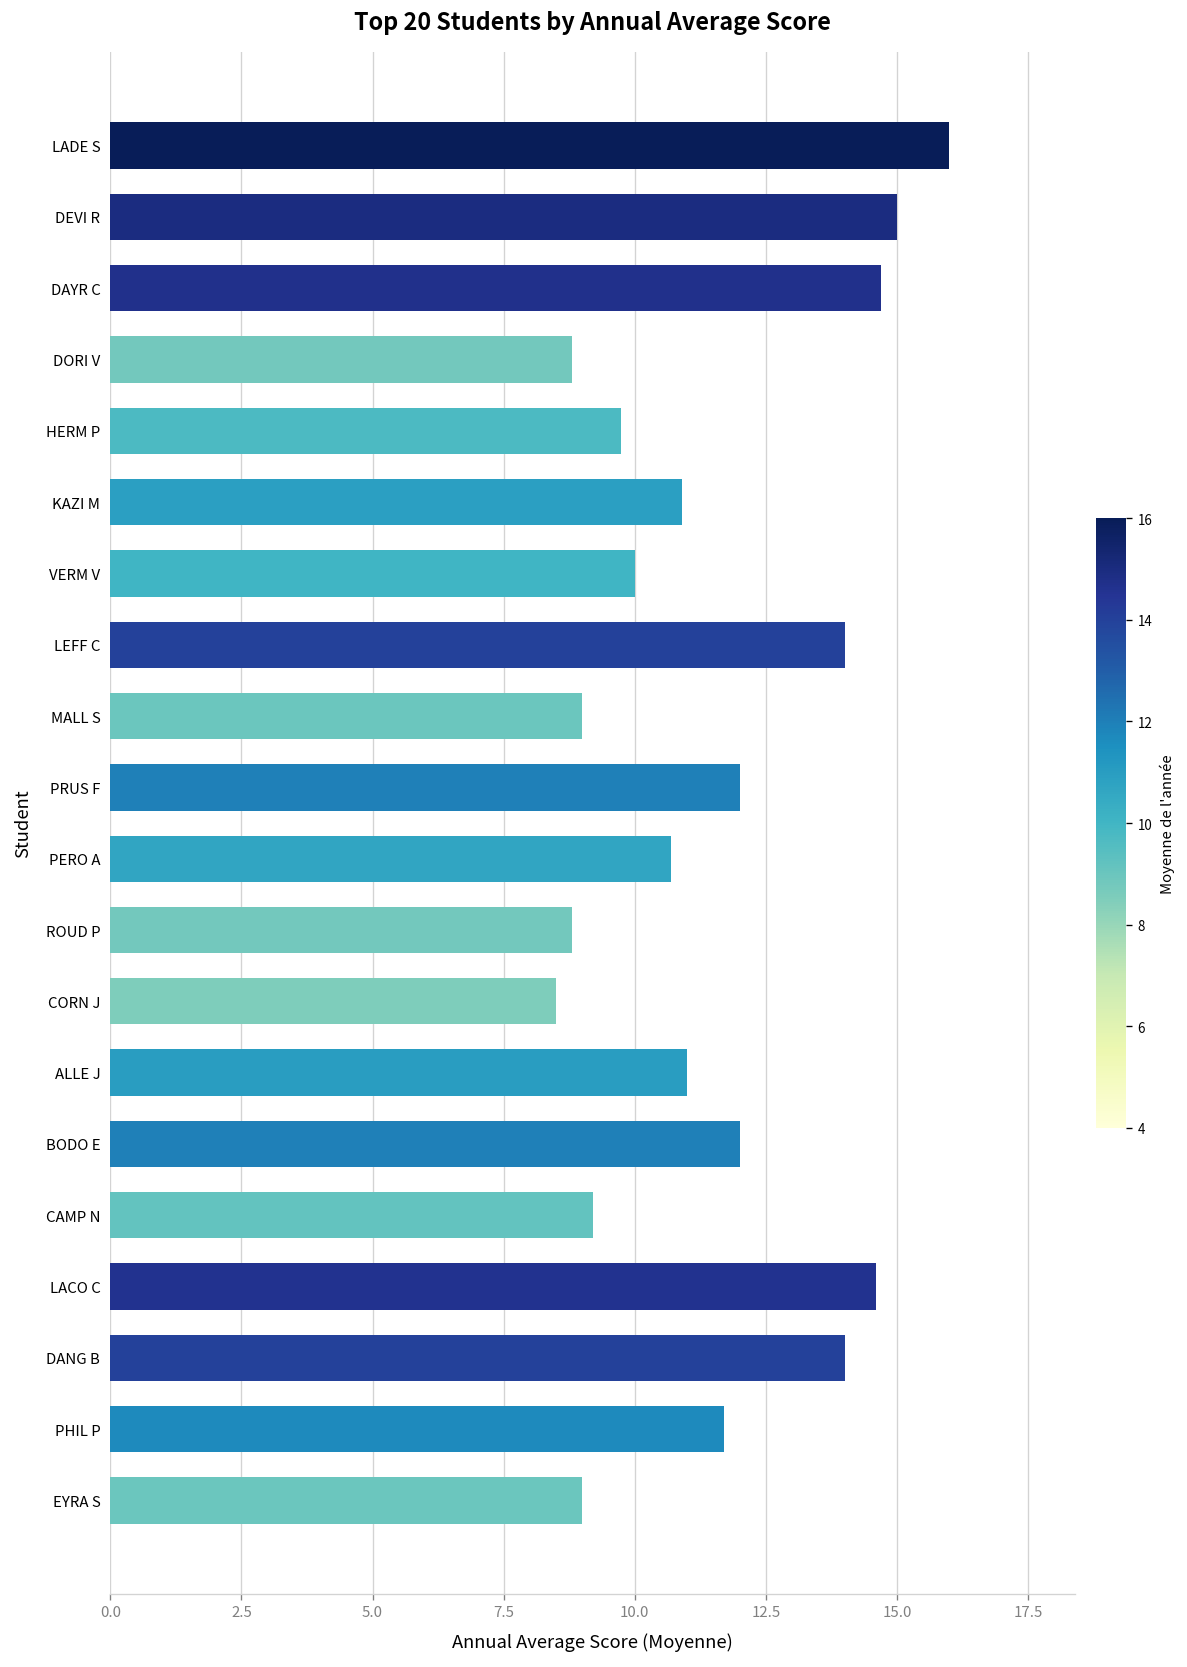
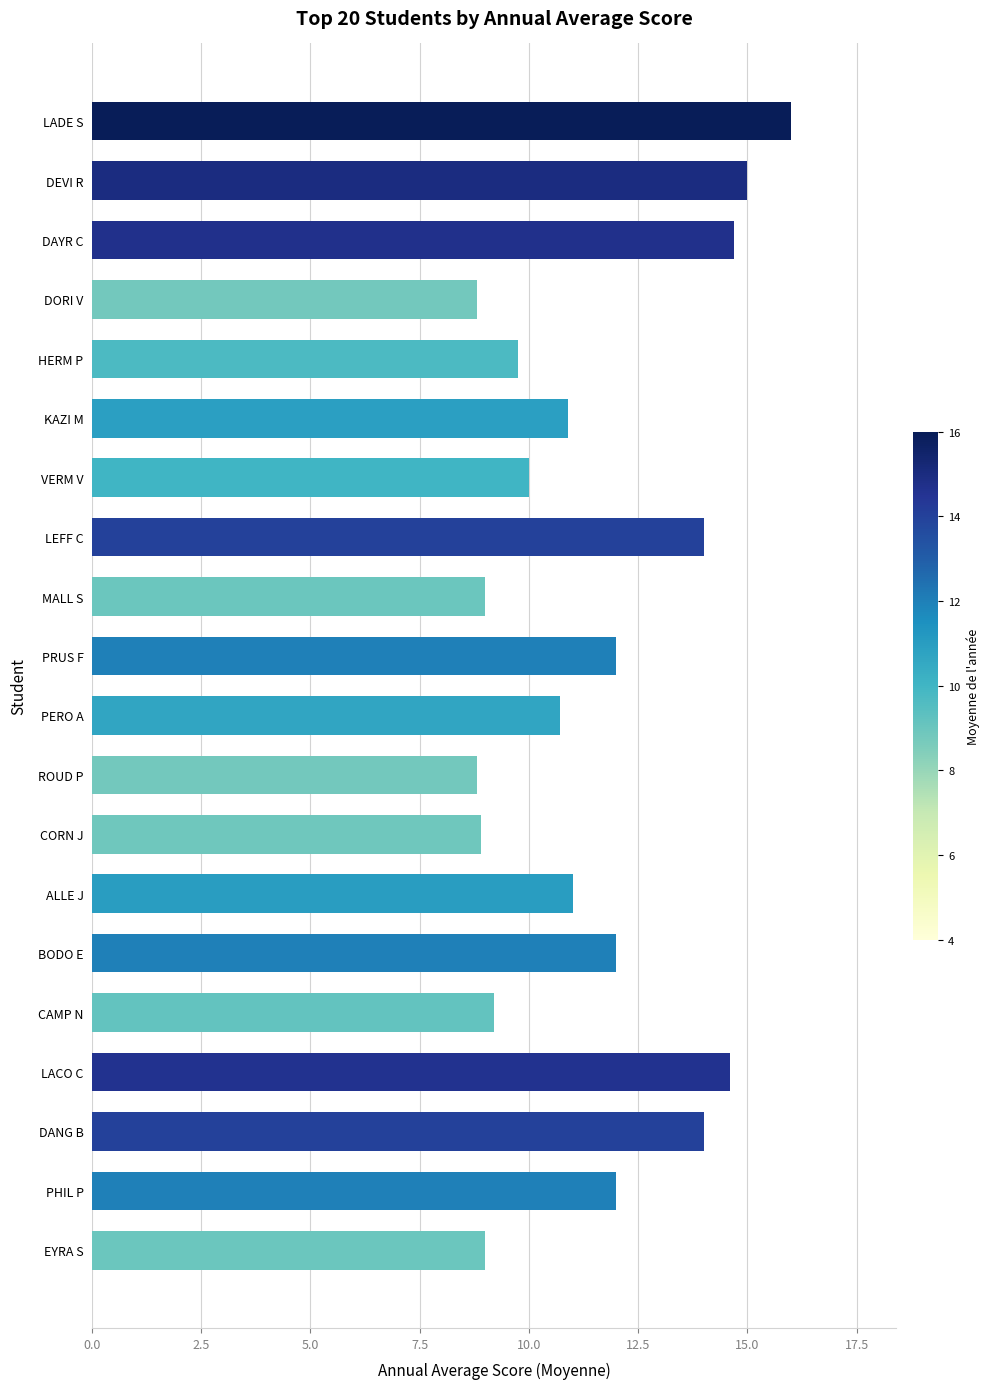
CORN J: 8.5 -> 8.9
PHIL P: 11.7 -> 12.0
